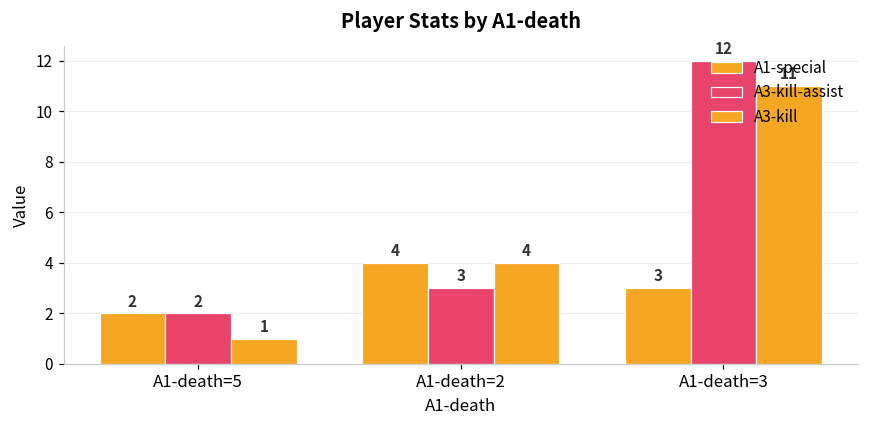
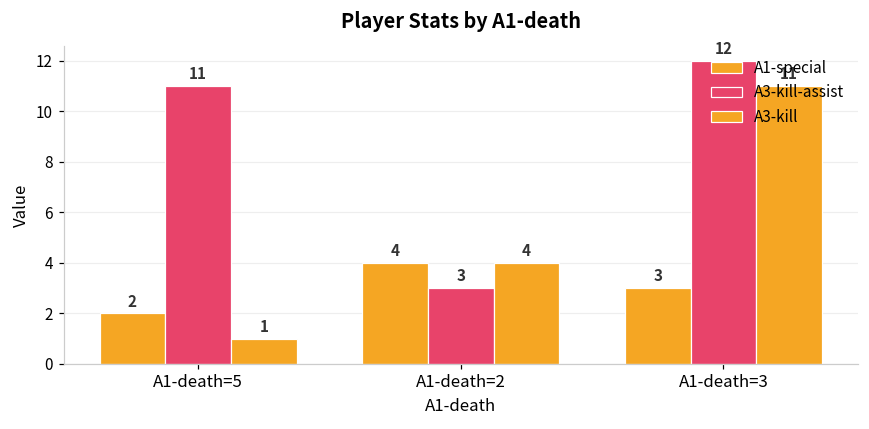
A3-kill-assist, A1-death=5: 2 -> 11
